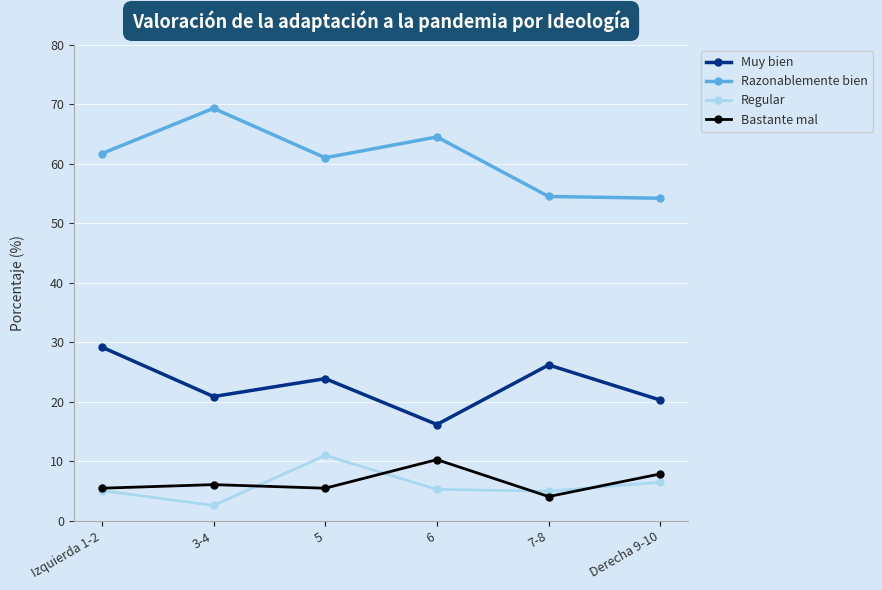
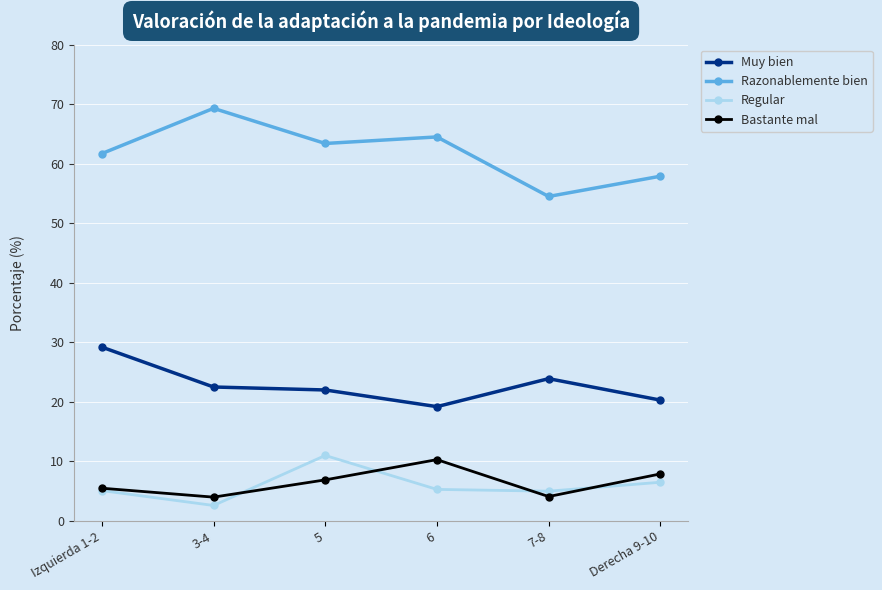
Muy bien, 3-4: 21 -> 23
Bastante mal, 3-4: 6 -> 4
Muy bien, 5: 24 -> 22
Razonablemente bien, 5: 61 -> 63
Bastante mal, 5: 6 -> 7
Muy bien, 6: 16 -> 19
Muy bien, 7-8: 26 -> 24
Razonablemente bien, Derecha 9-10: 54 -> 58
